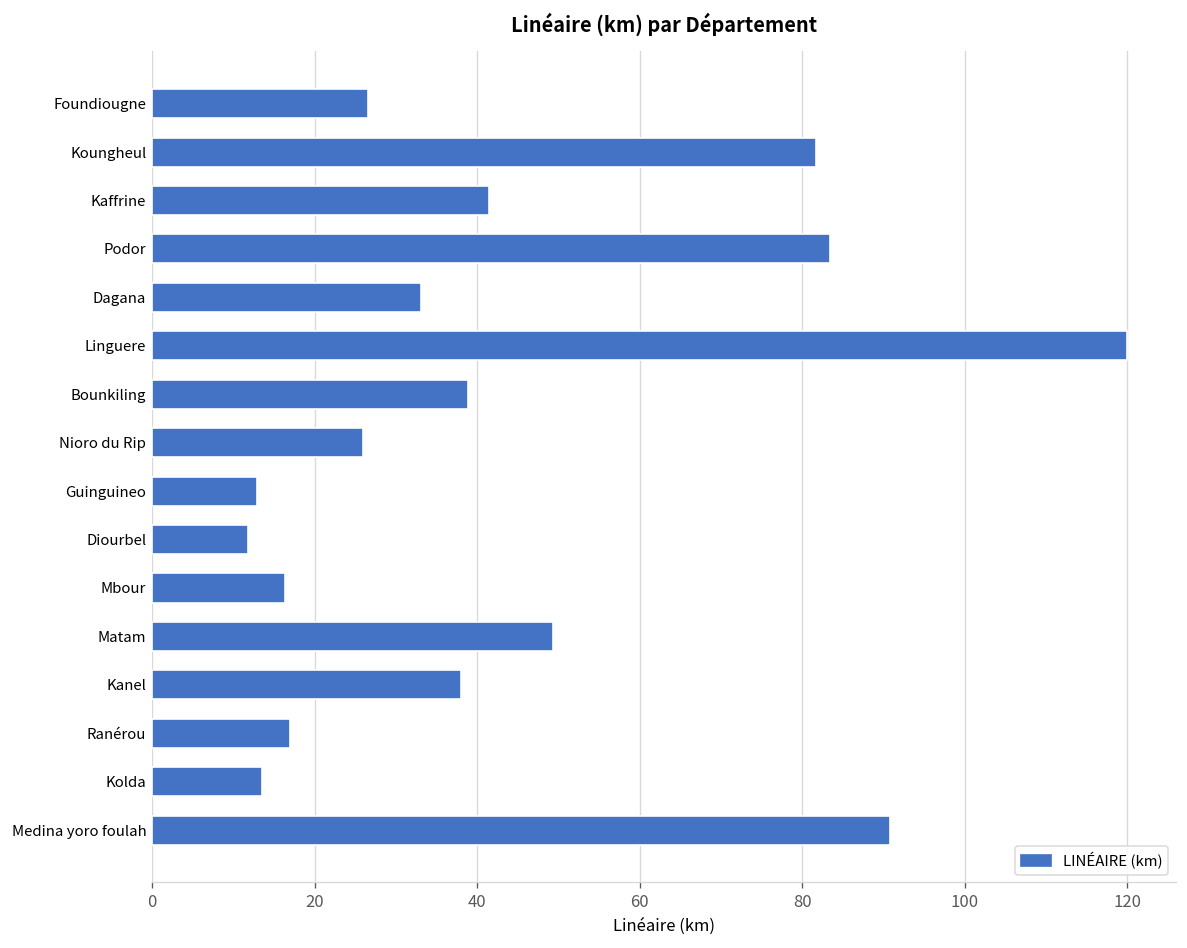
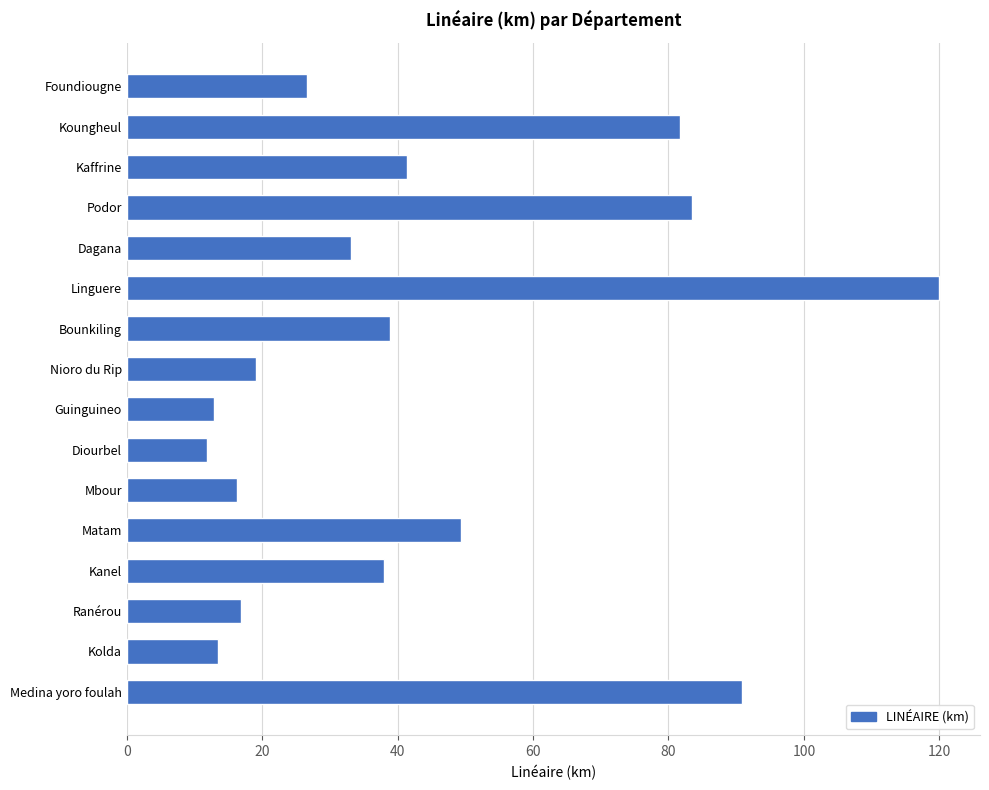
Nioro du Rip: 26 -> 19
